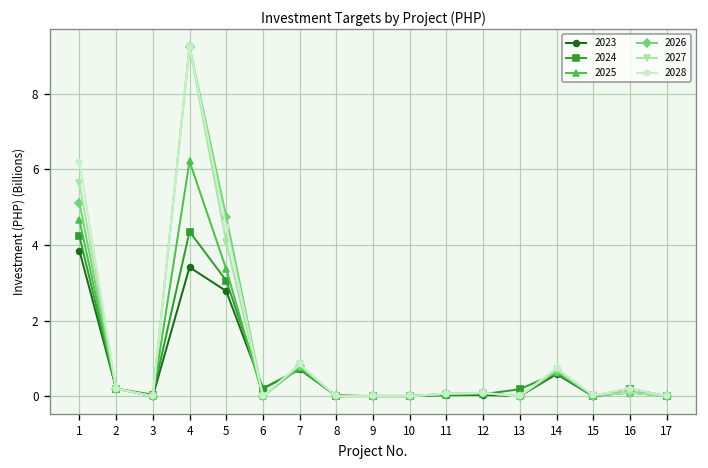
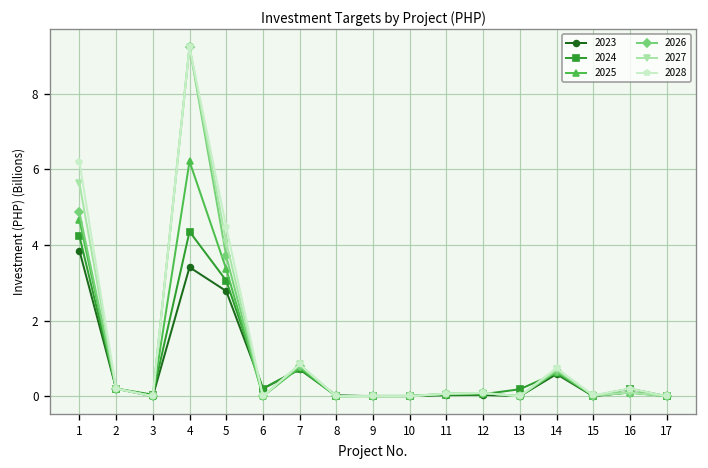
2026, 1: 5.1 -> 4.9
2026, 5: 4.7 -> 3.7
